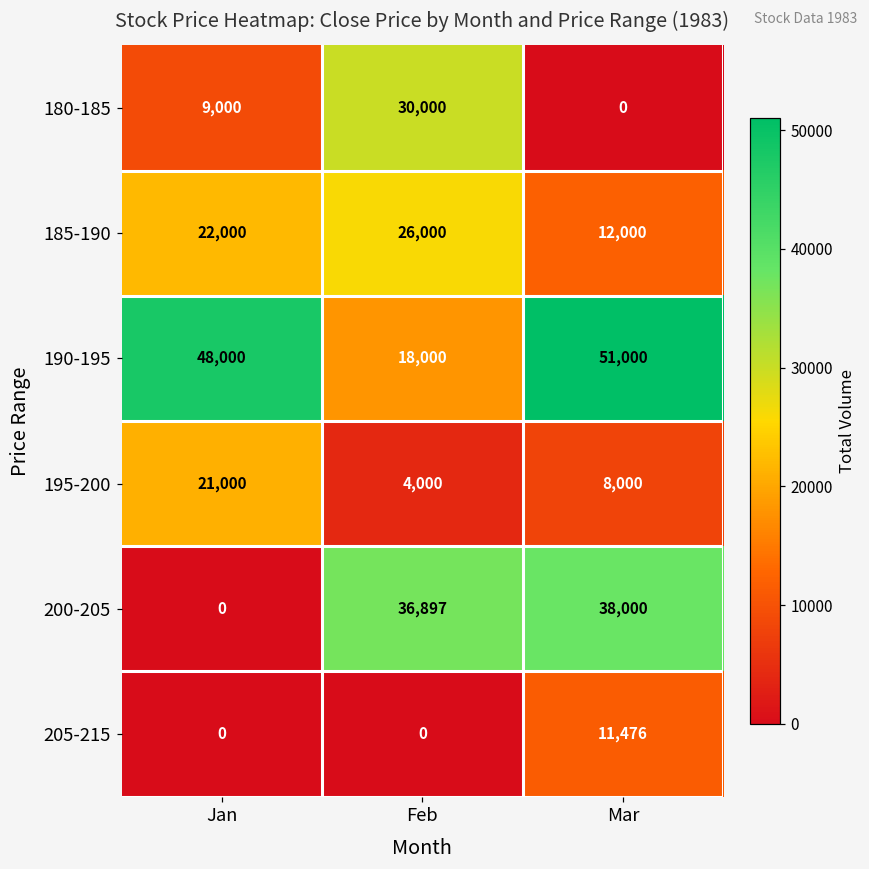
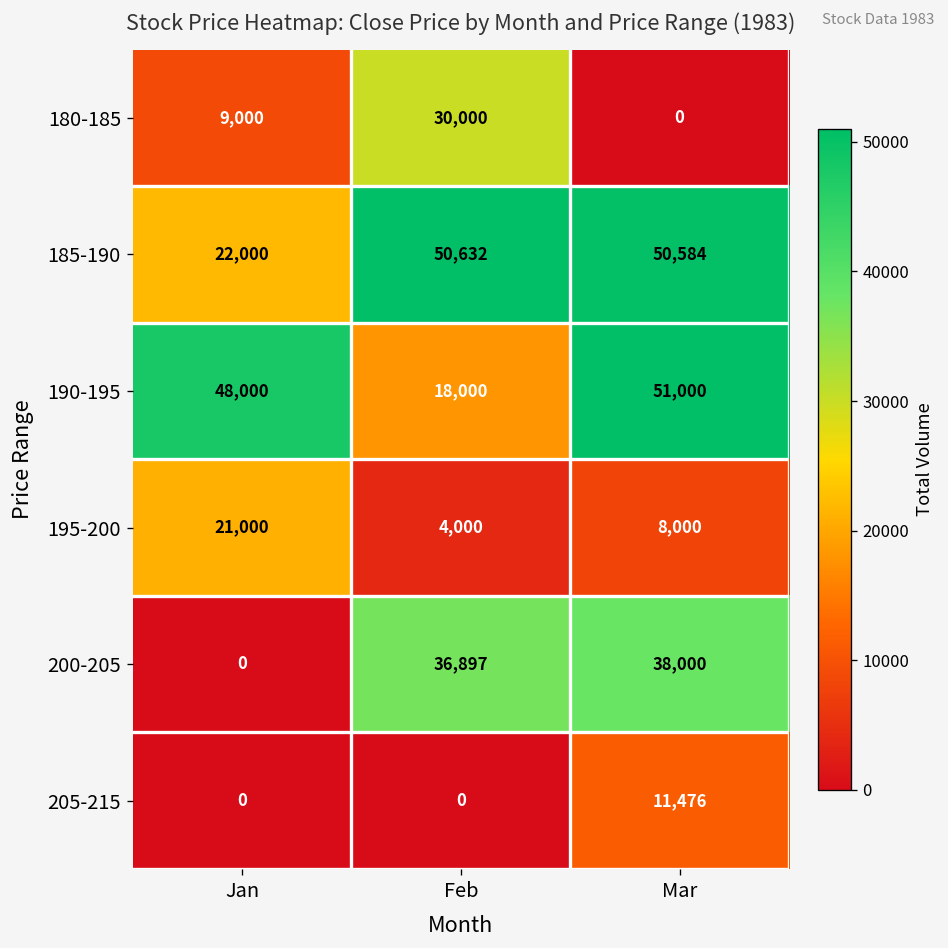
185-190, Feb: 26,000 -> 50,632
185-190, Mar: 12,000 -> 50,584
